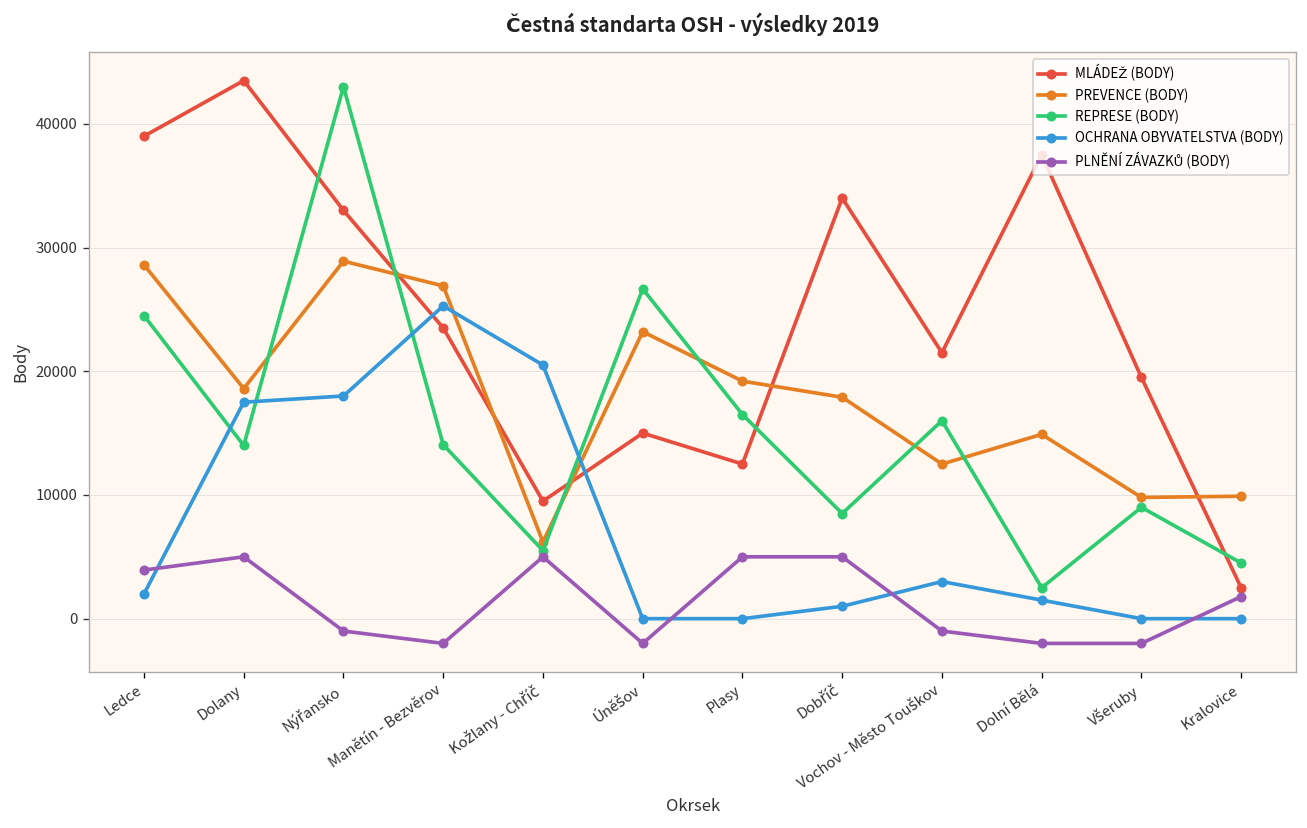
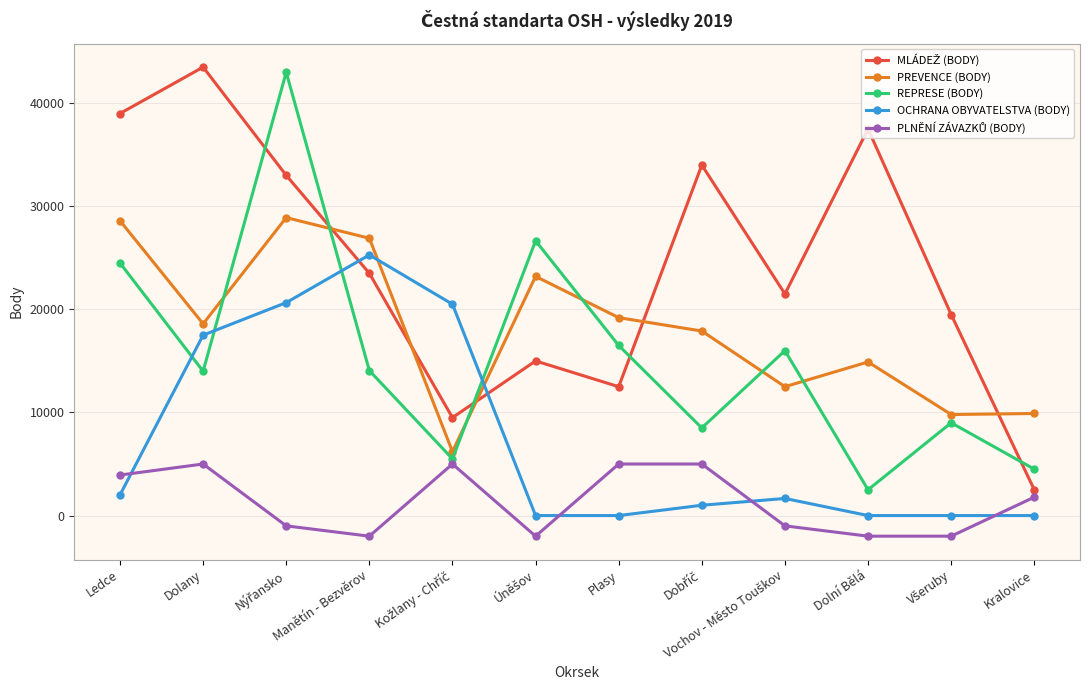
OCHRANA OBYVATELSTVA (BODY), Nýřansko: 18000 -> 20700
OCHRANA OBYVATELSTVA (BODY), Vochov - Město Touškov: 3000 -> 1700
OCHRANA OBYVATELSTVA (BODY), Dolní Bělá: 1500 -> 0
